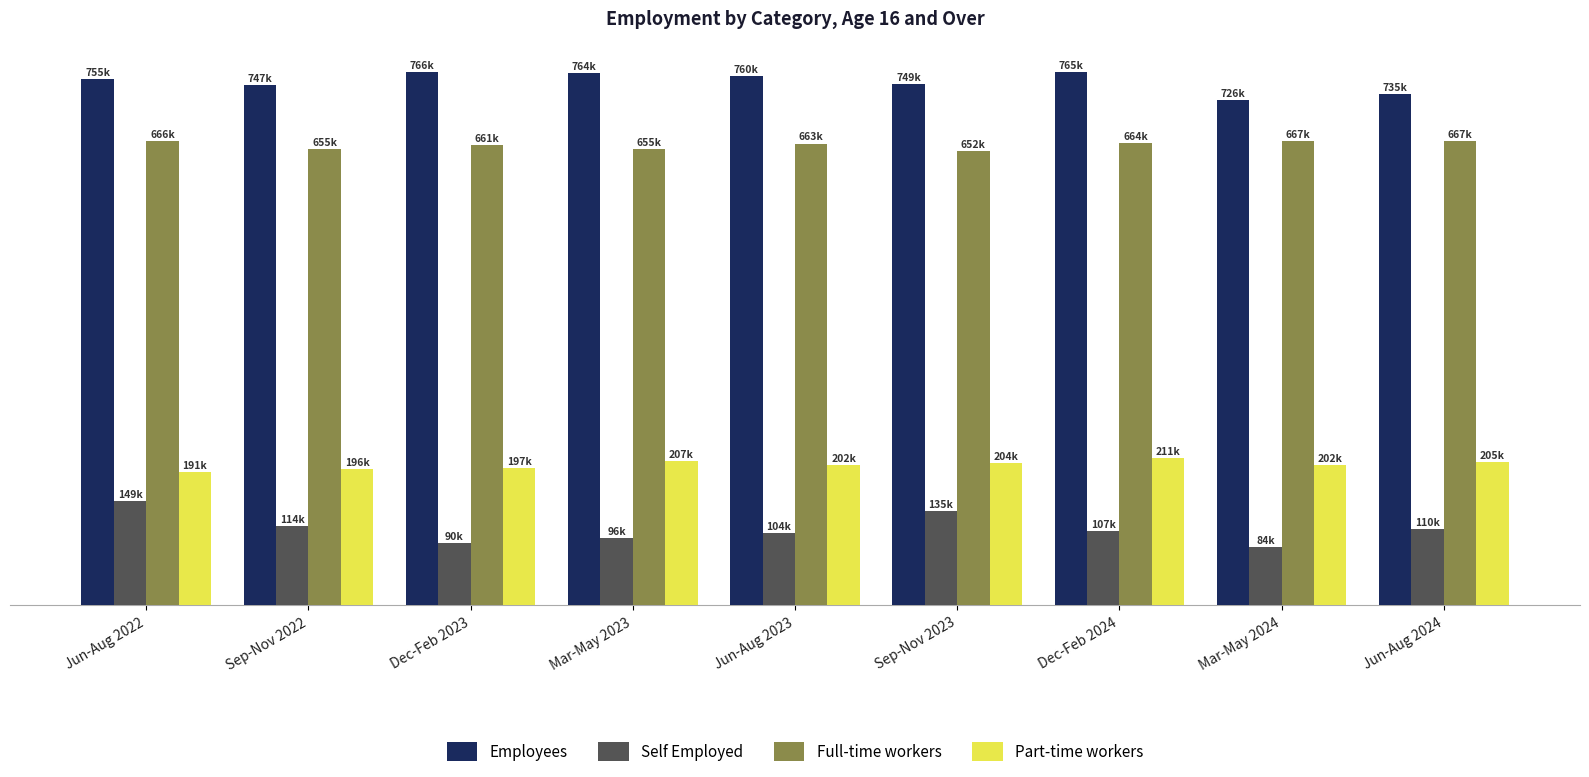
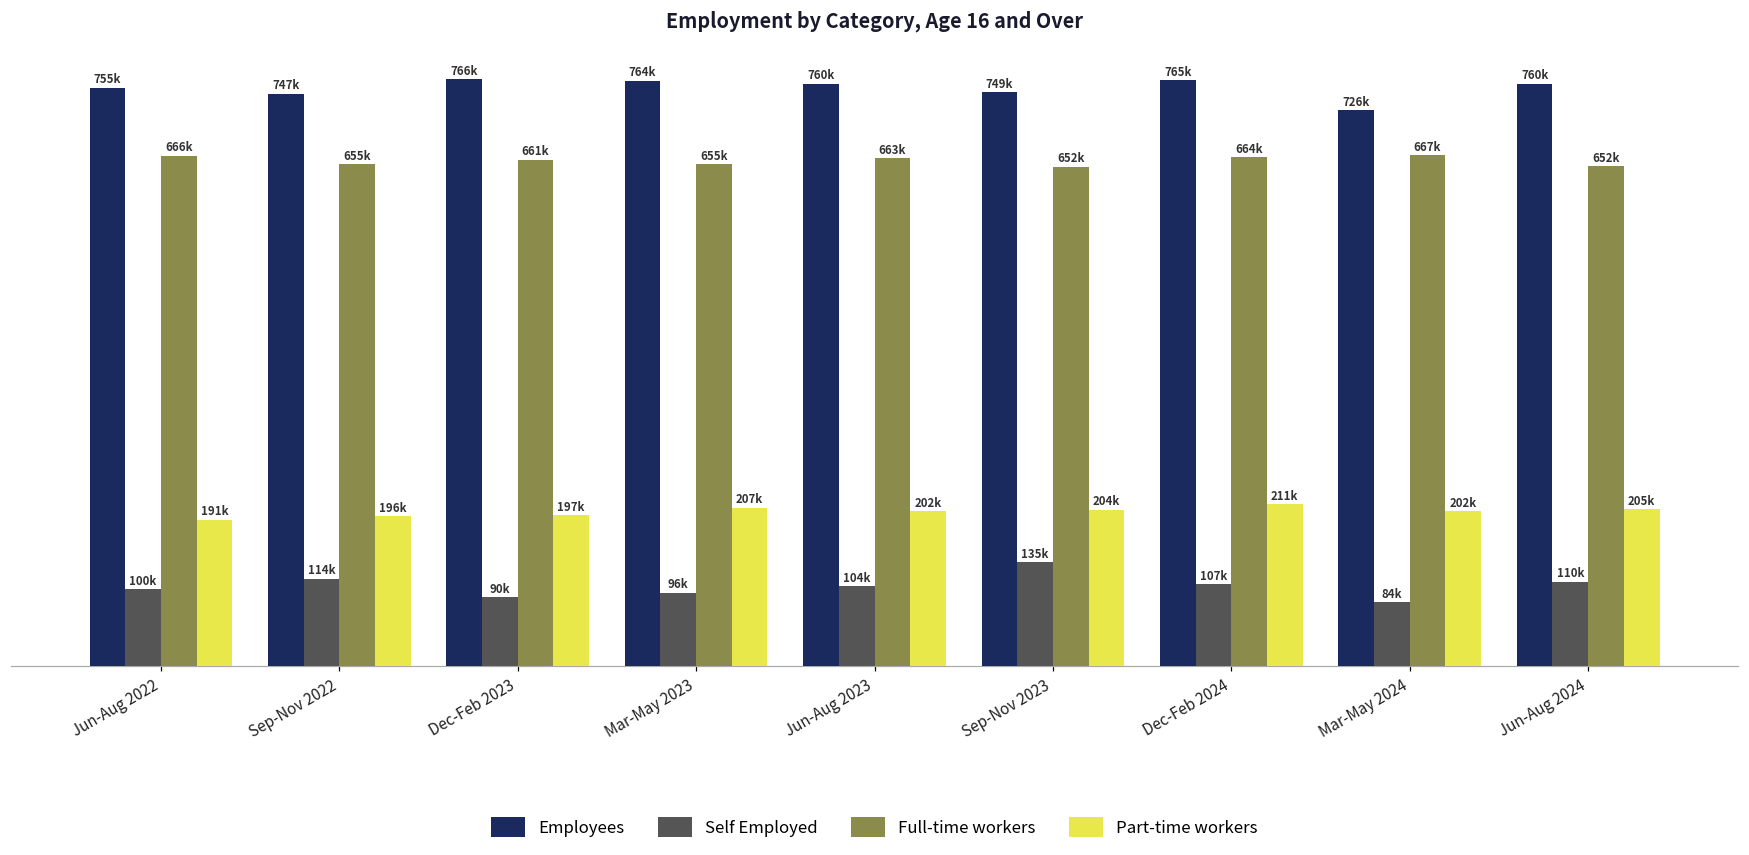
Self Employed, Jun-Aug 2022: 149k -> 100k
Employees, Jun-Aug 2024: 735k -> 760k
Full-time workers, Jun-Aug 2024: 667k -> 652k
